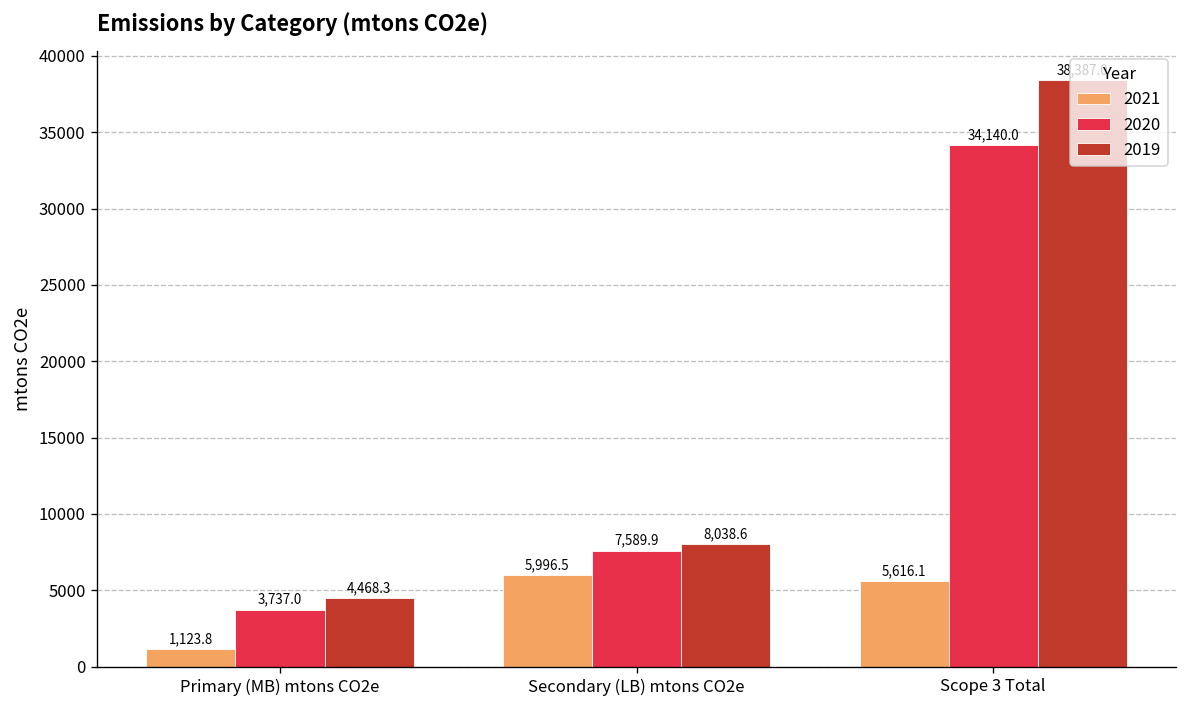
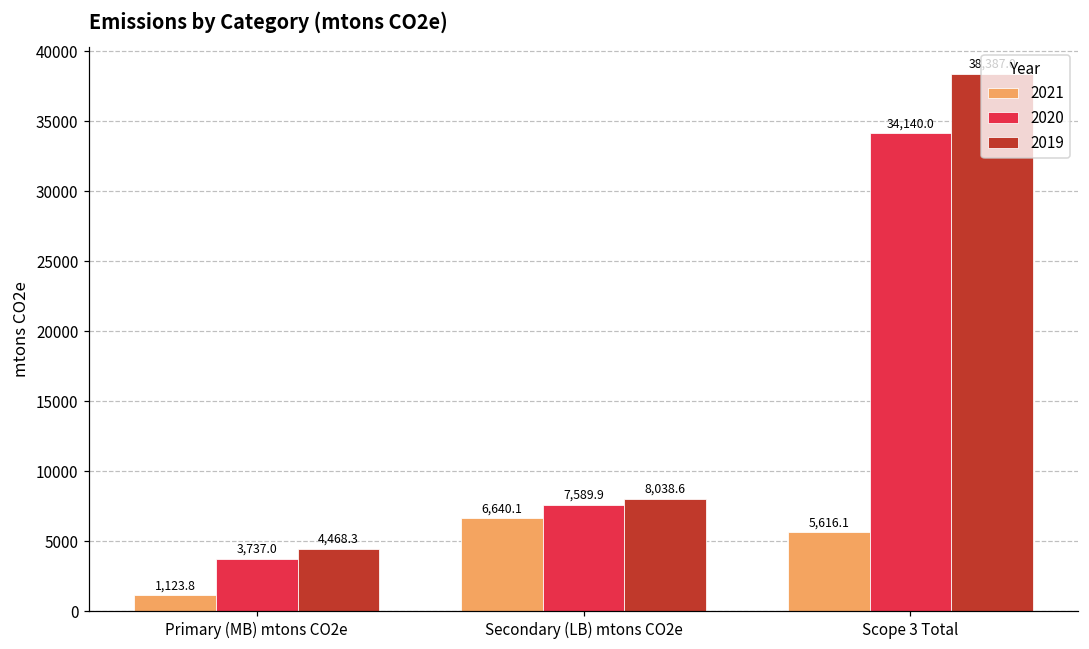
2021, Secondary (LB) mtons CO2e: 5,996.5 -> 6,640.1
